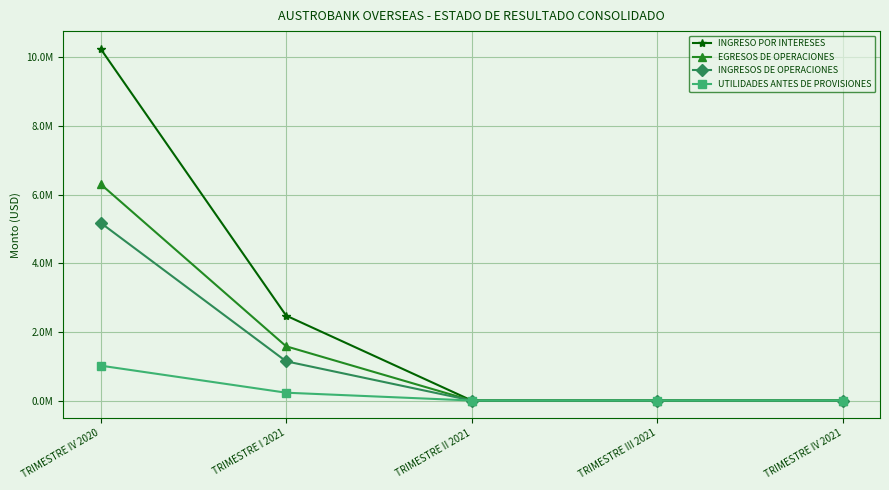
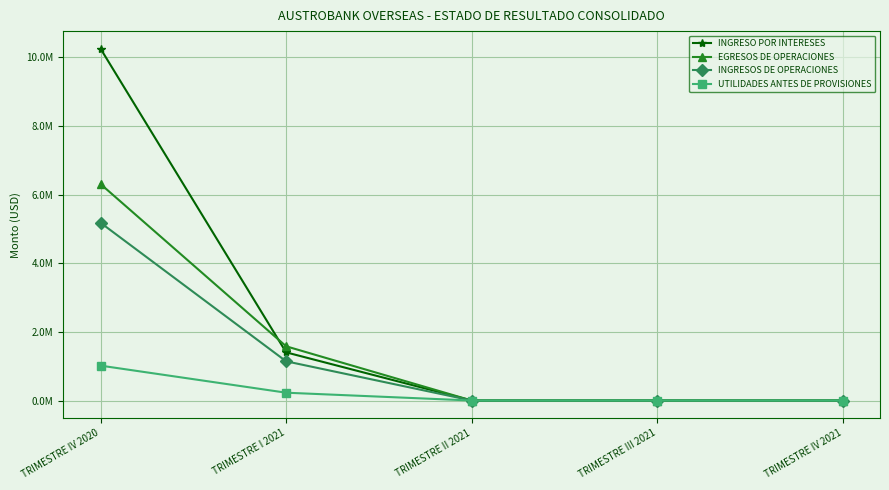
INGRESO POR INTERESES, TRIMESTRE I 2021: 2500000 -> 1400000
